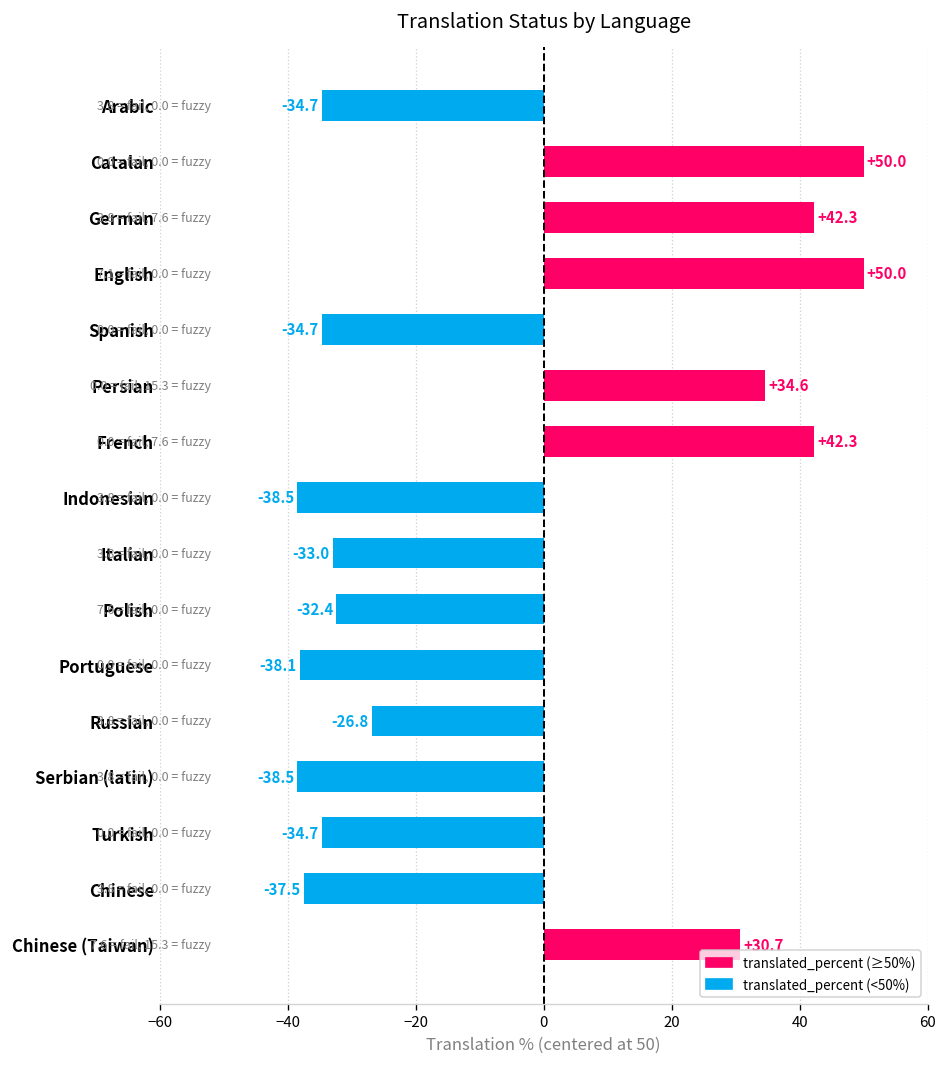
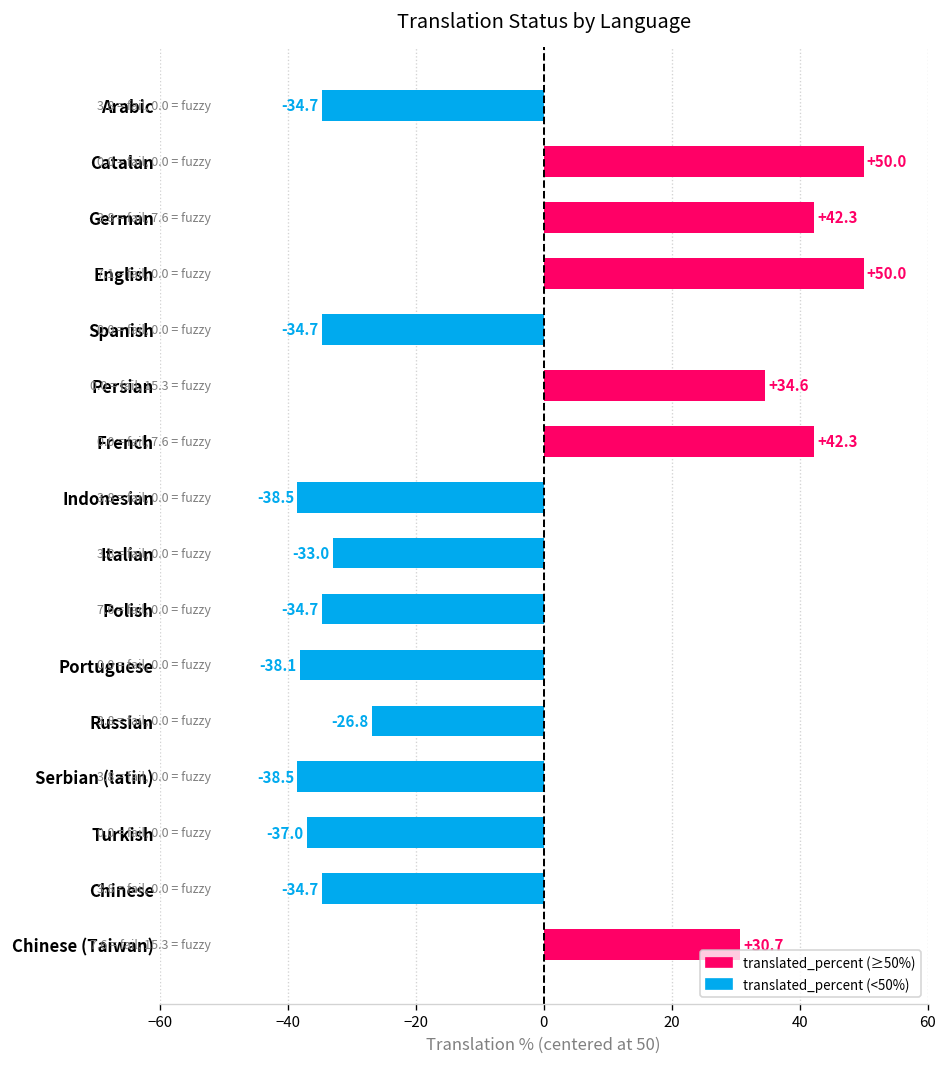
Polish: -32.4 -> -34.7
Turkish: -34.7 -> -37.0
Chinese: -37.5 -> -34.7
